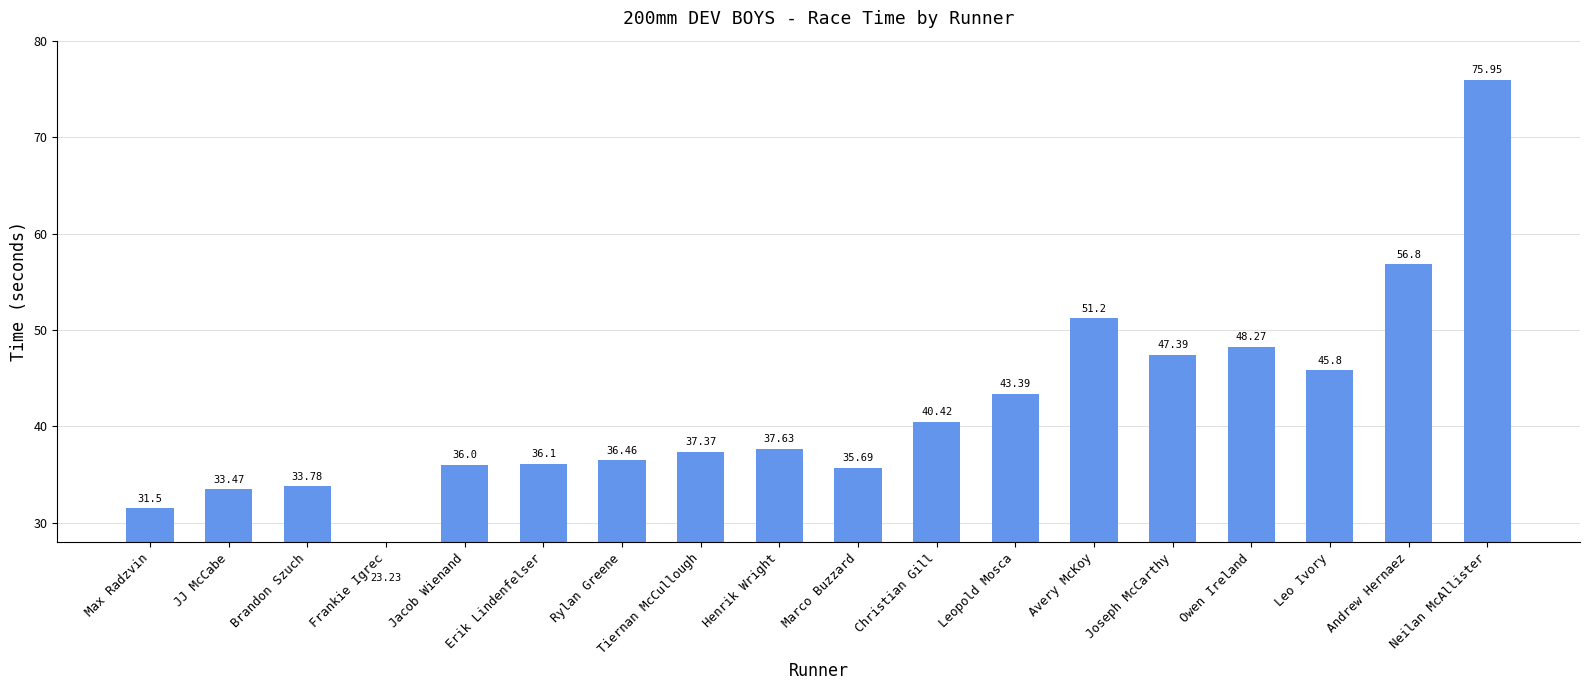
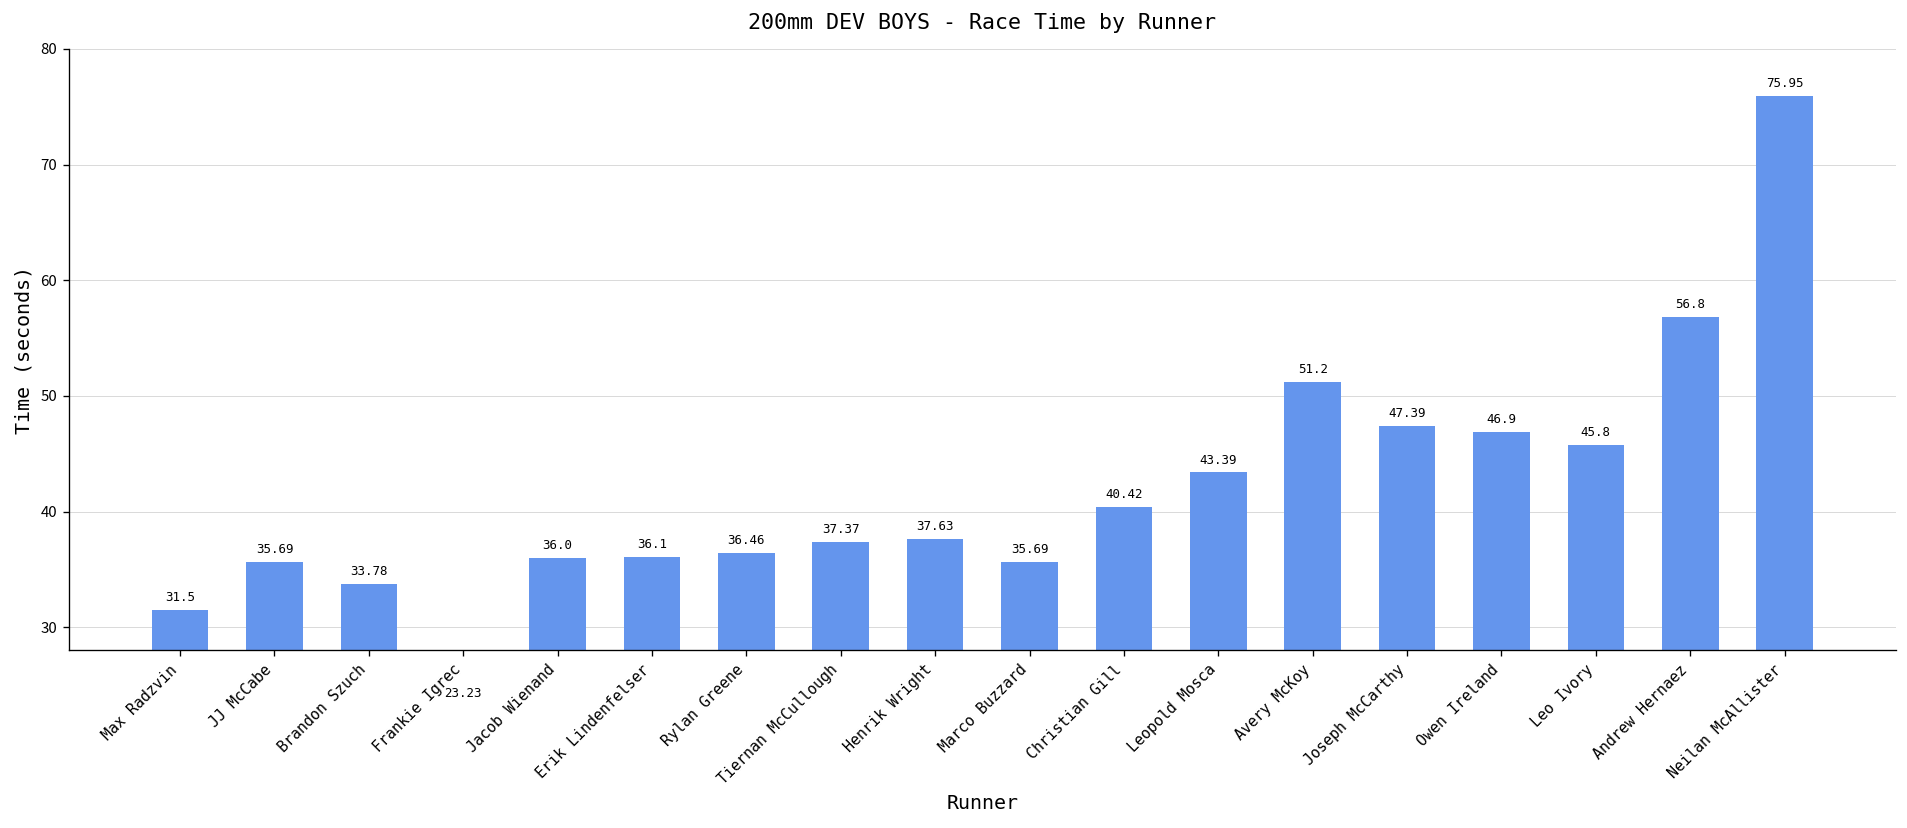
JJ McCabe: 33.47 -> 35.69
Owen Ireland: 48.27 -> 46.9
